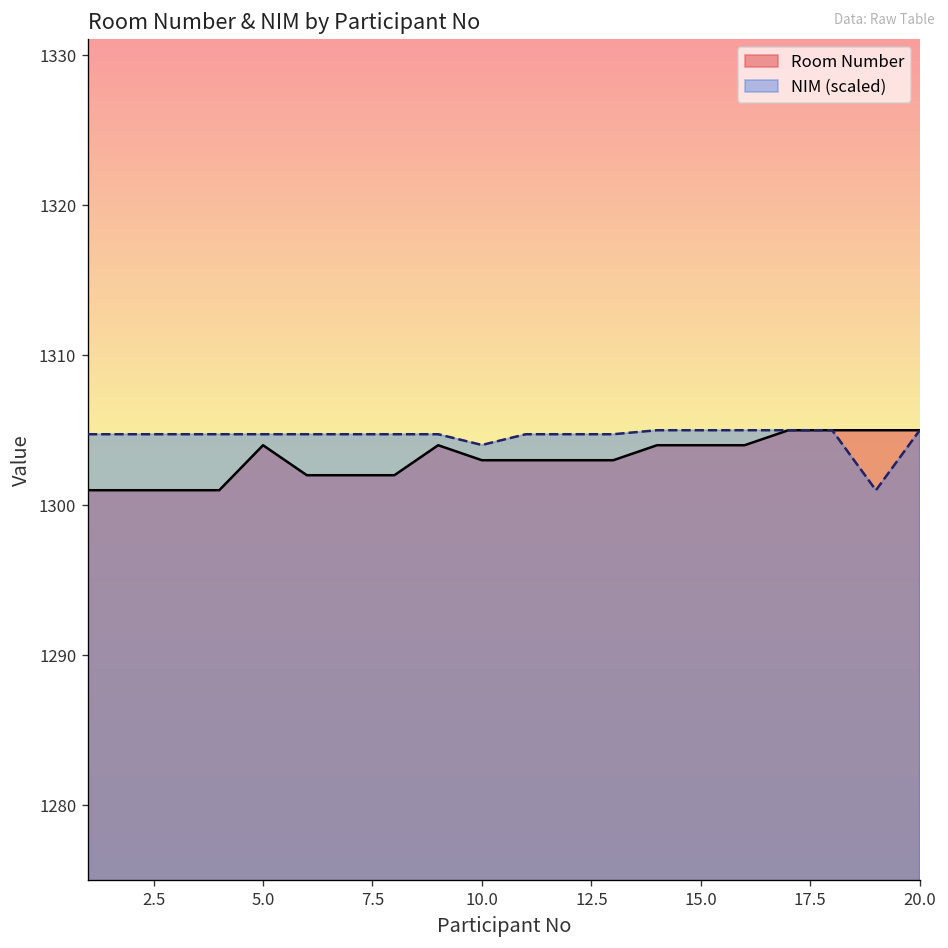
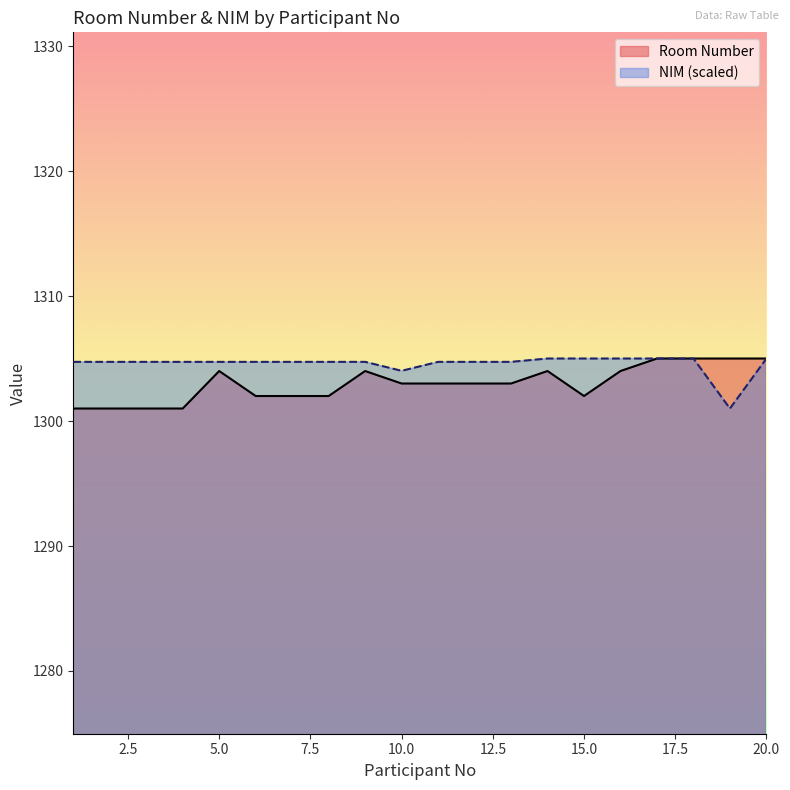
Room Number, 15.0: 1304 -> 1302
